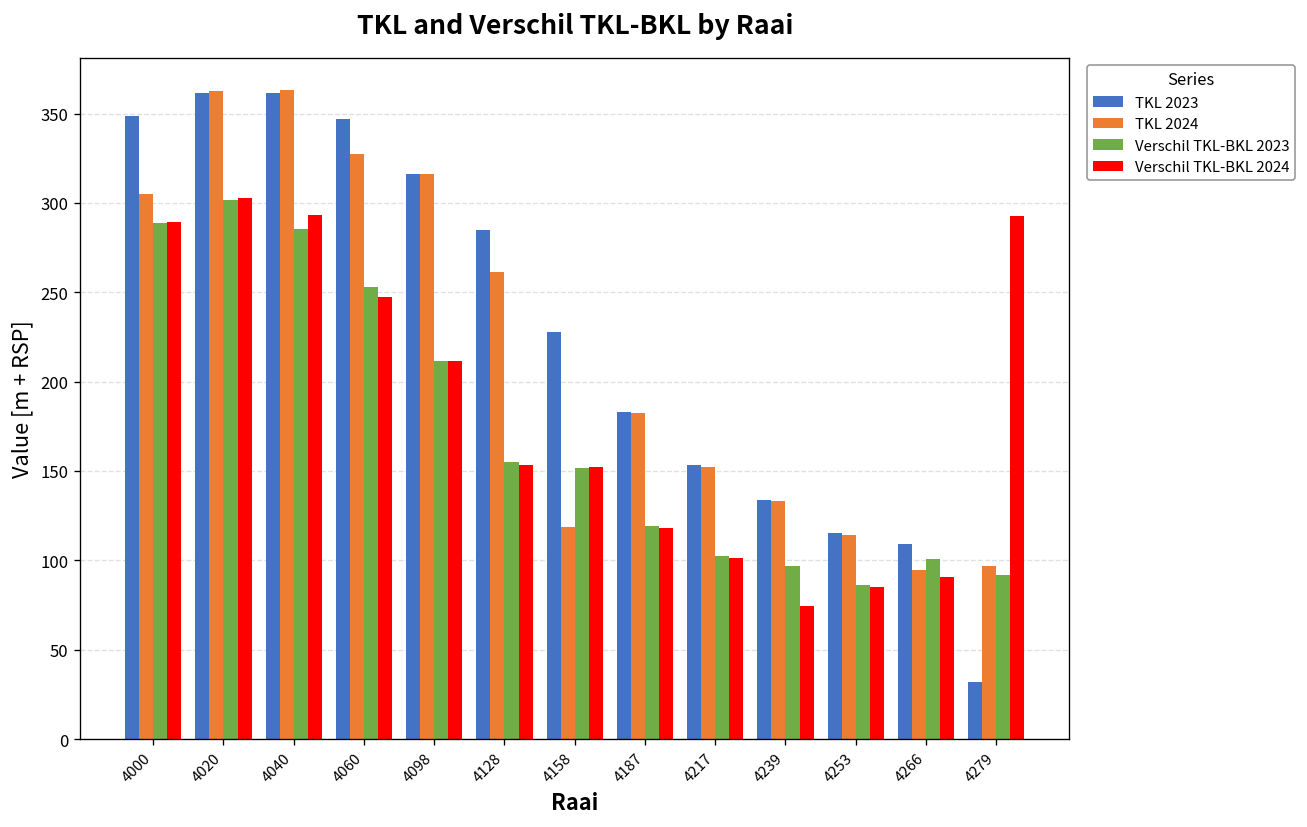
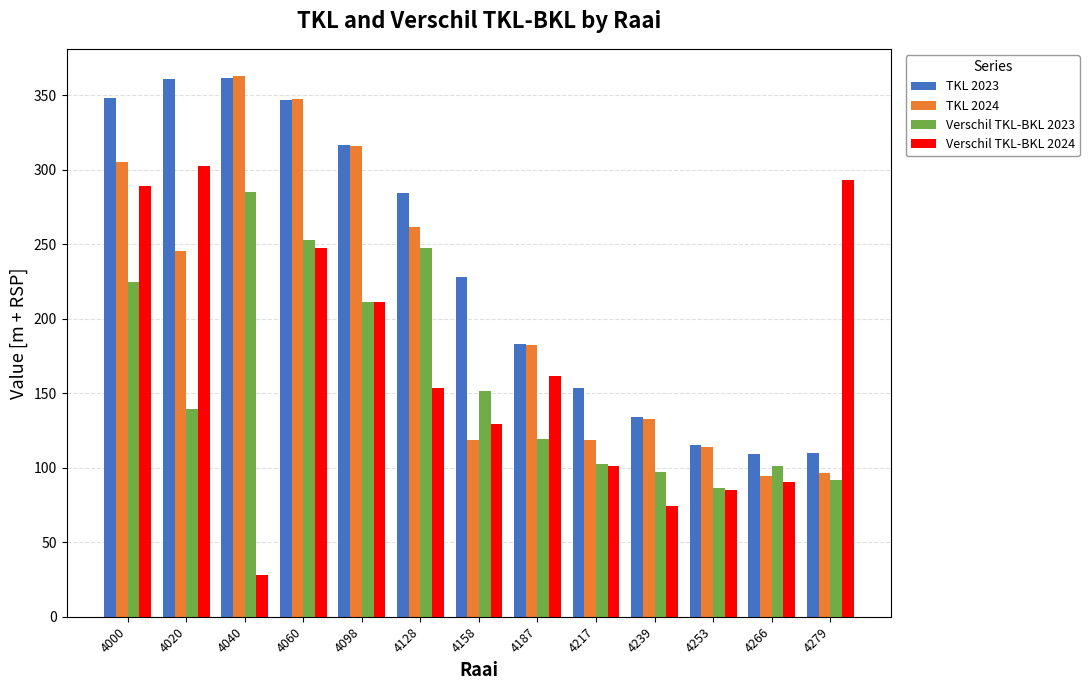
Verschil TKL-BKL 2023, 4000: 289 -> 225
TKL 2024, 4020: 363 -> 246
Verschil TKL-BKL 2023, 4020: 301 -> 139
Verschil TKL-BKL 2024, 4040: 293 -> 28
TKL 2024, 4060: 328 -> 348
Verschil TKL-BKL 2023, 4128: 155 -> 248
Verschil TKL-BKL 2024, 4158: 152 -> 129
Verschil TKL-BKL 2024, 4187: 118 -> 162
TKL 2024, 4217: 152 -> 119
TKL 2023, 4279: 32 -> 110
